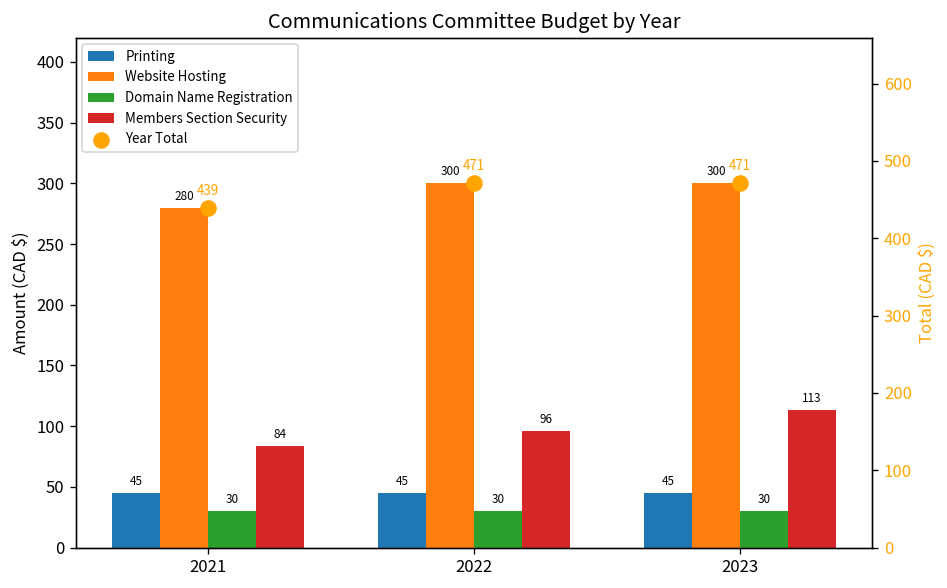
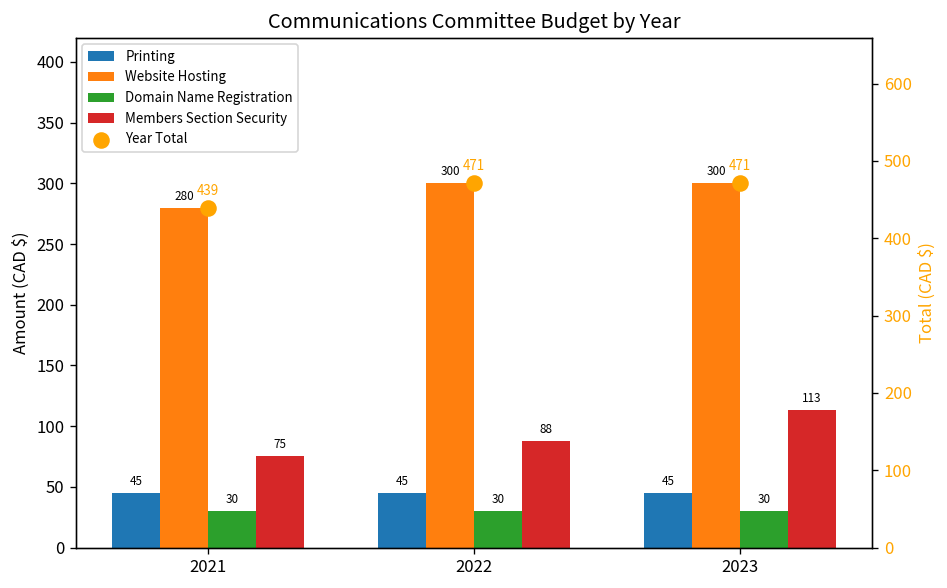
Members Section Security, 2021: 84 -> 75
Members Section Security, 2022: 96 -> 88
